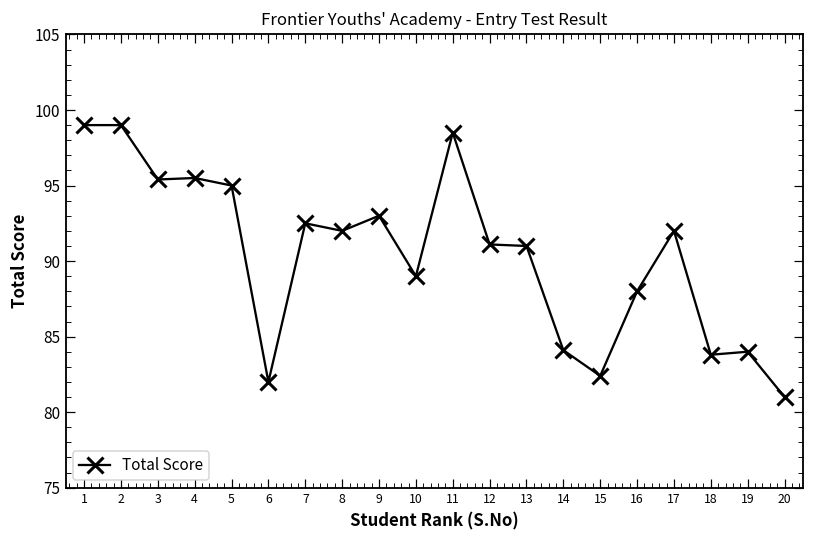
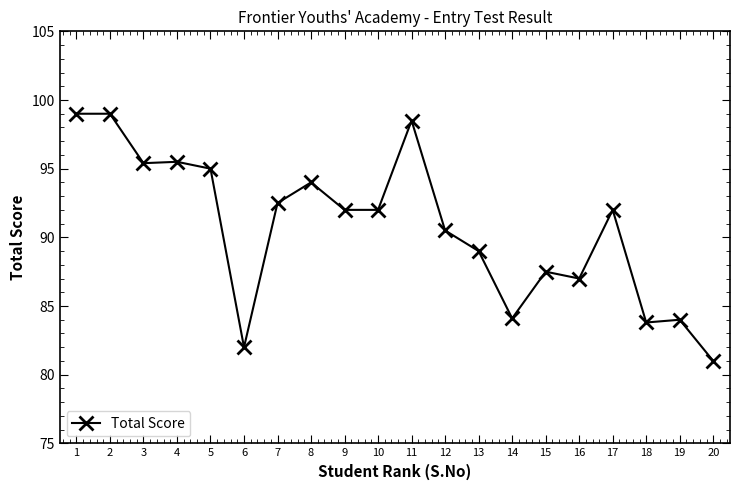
8: 92 -> 94
9: 93 -> 92
10: 89 -> 92
12: 91.1 -> 90.5
13: 91 -> 89
15: 82.4 -> 87.5
16: 88 -> 87
